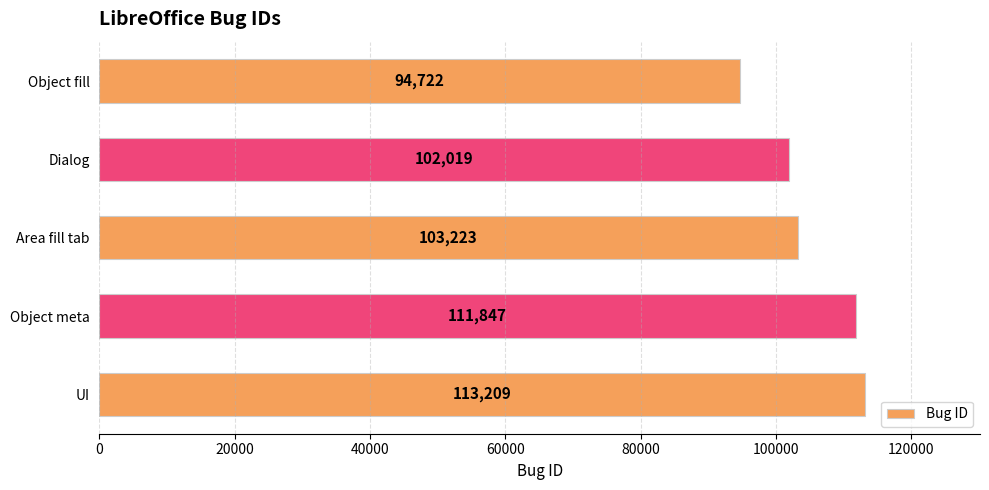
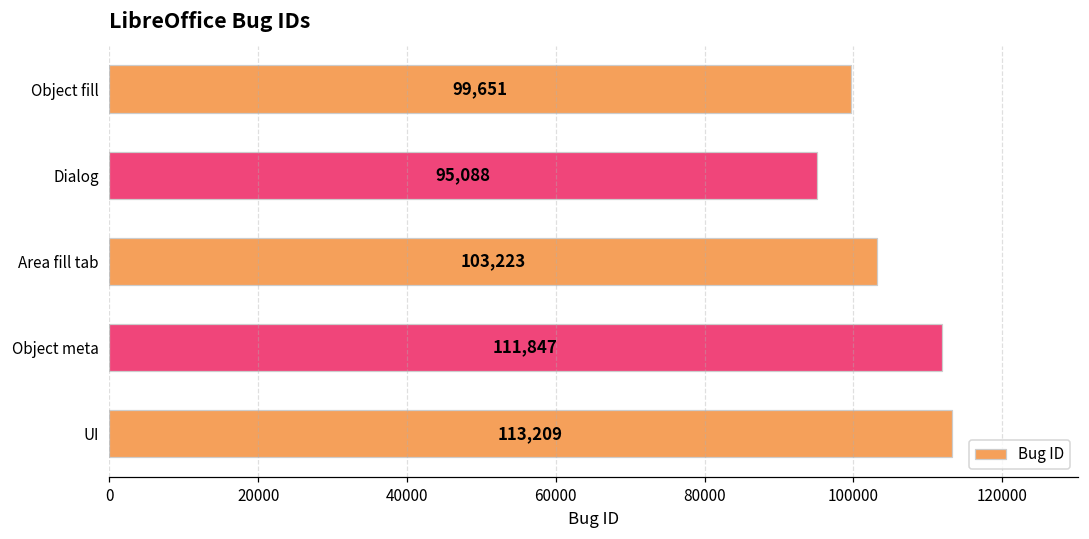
Object fill: 94,722 -> 99,651
Dialog: 102,019 -> 95,088
